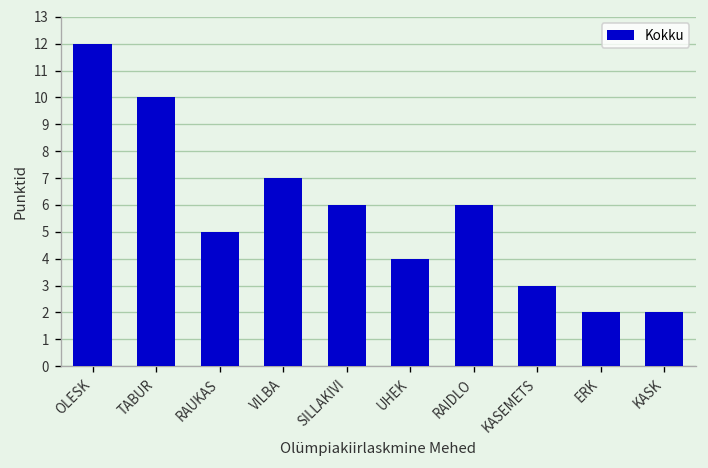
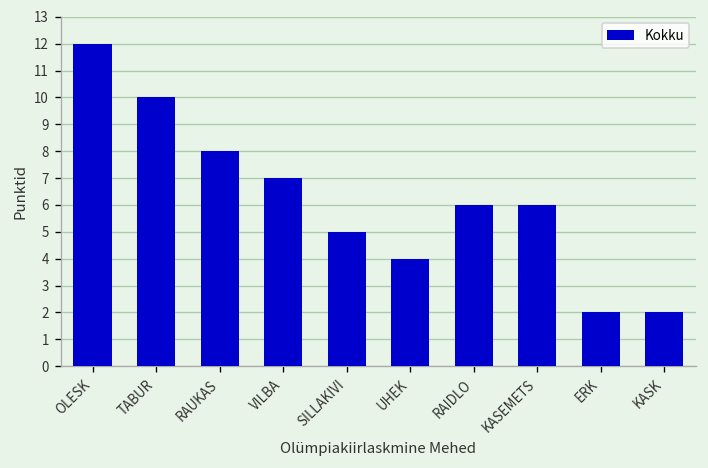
RAUKAS: 5 -> 8
SILLAKIVI: 6 -> 5
KASEMETS: 3 -> 6
